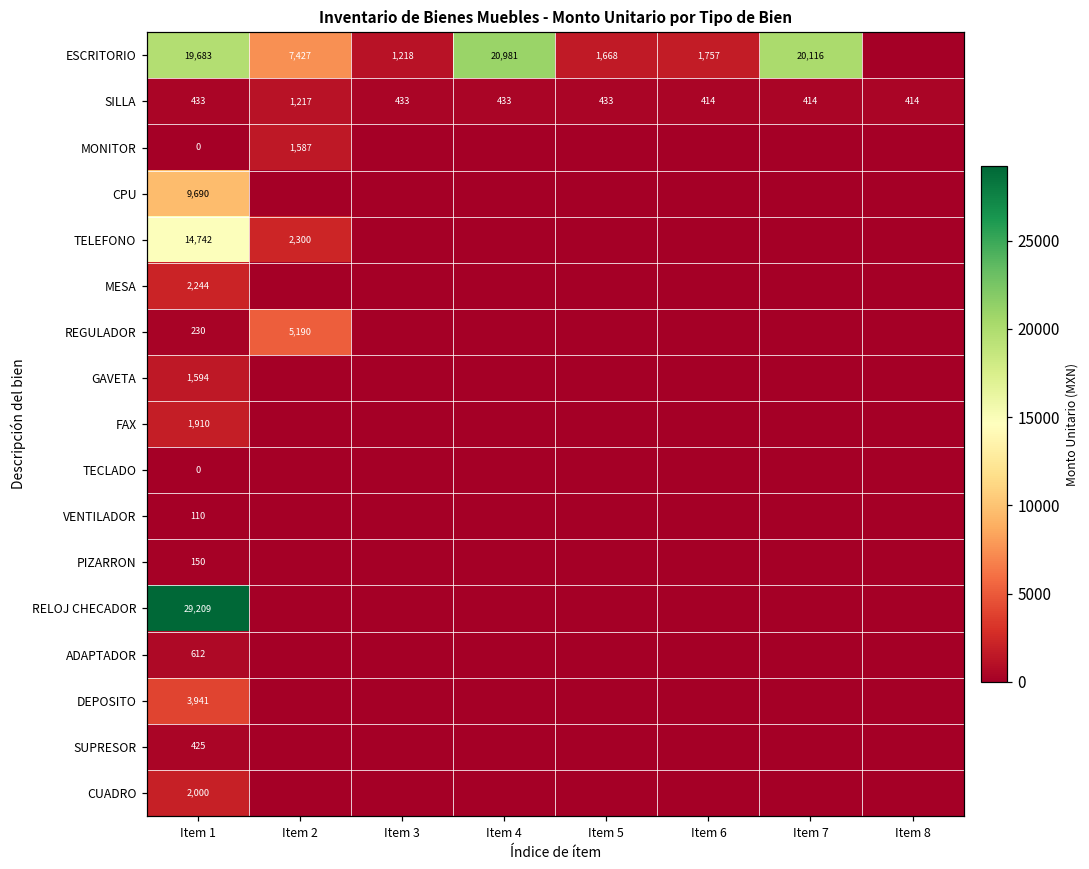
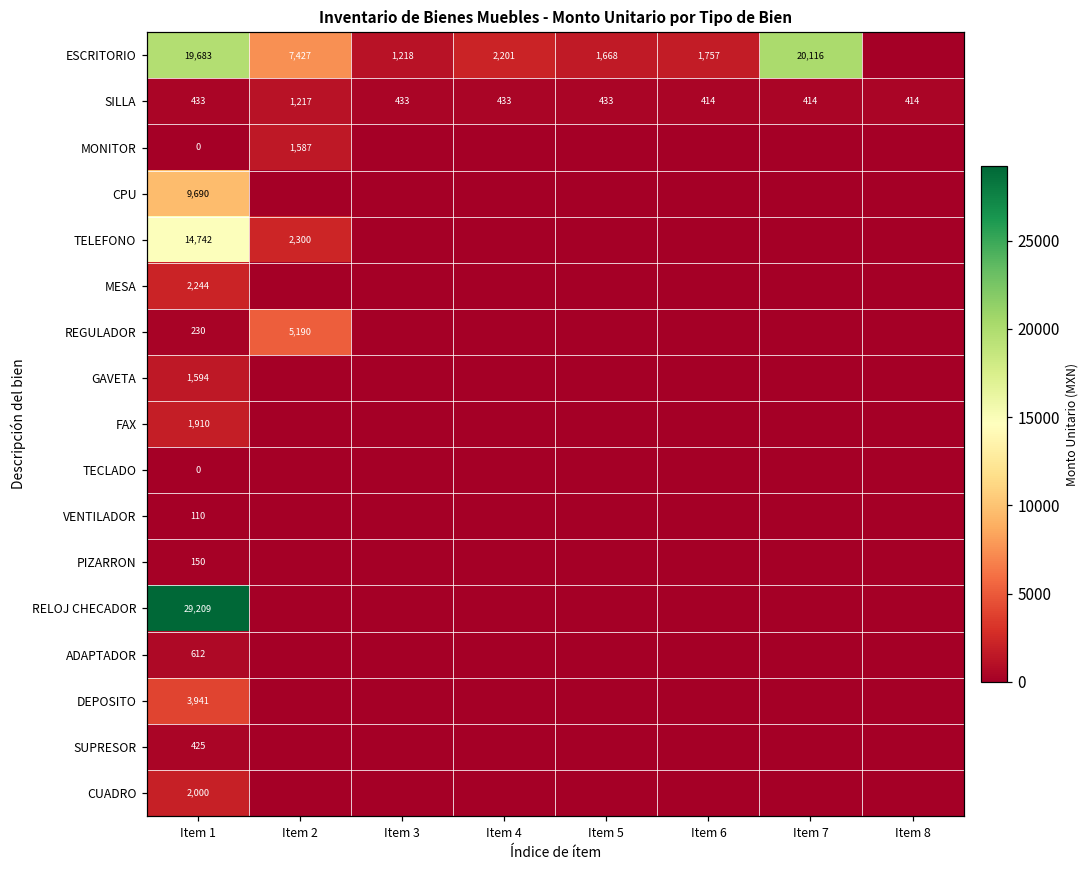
ESCRITORIO, Item 4: 20,981 -> 2,201
